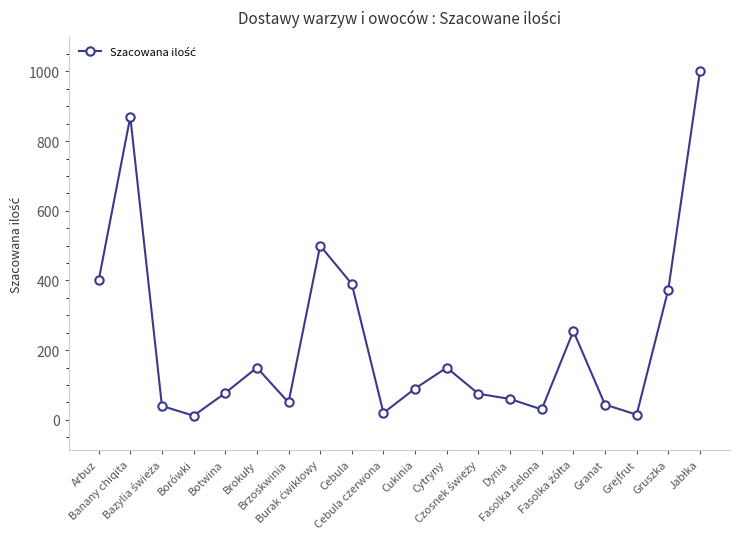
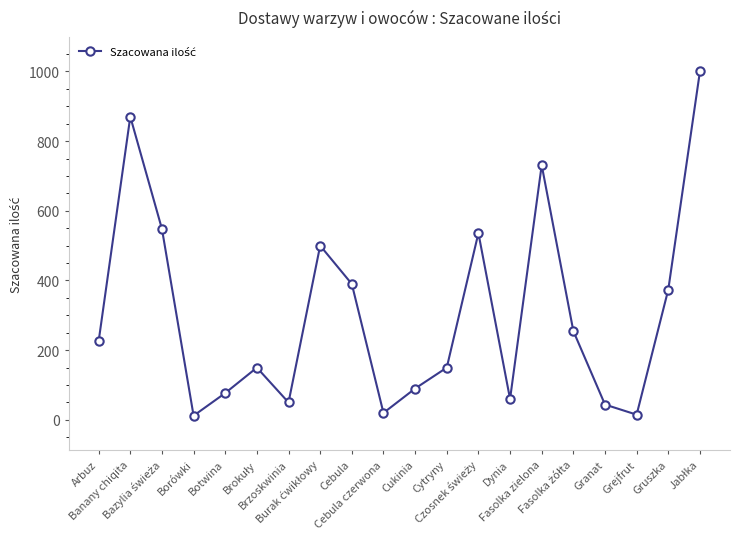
Arbuz: 400 -> 230
Bazylia świeża: 40 -> 550
Czosnek świeży: 80 -> 540
Fasolka zielona: 30 -> 730
